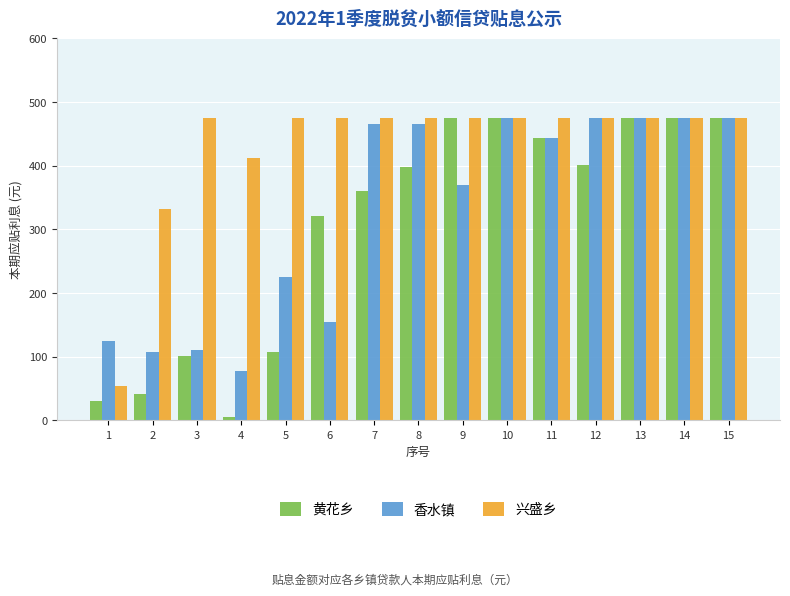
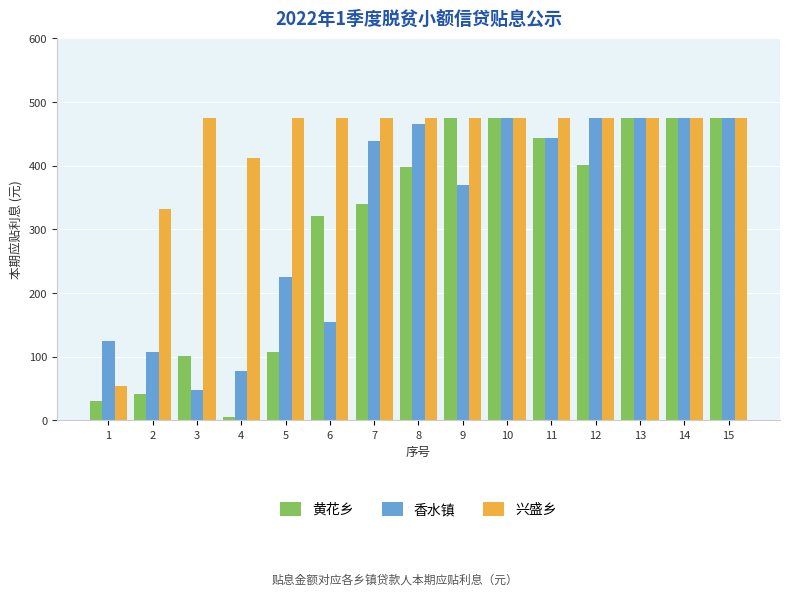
香水镇, 3: 110 -> 50
黄花乡, 7: 360 -> 340
香水镇, 7: 460 -> 440
